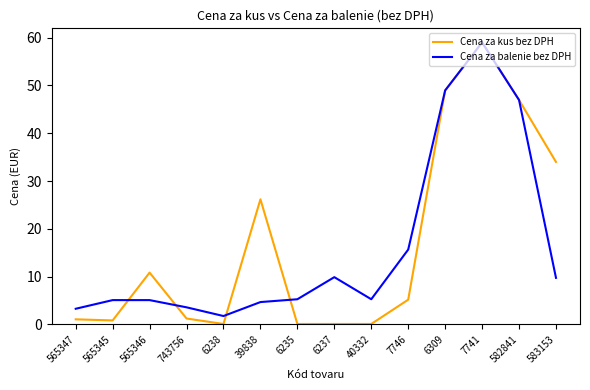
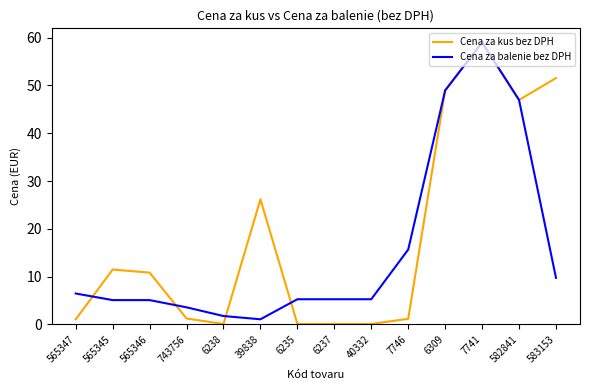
Cena za balenie bez DPH, 565347: 3 -> 6
Cena za kus bez DPH, 565345: 1 -> 11
Cena za balenie bez DPH, 39838: 5 -> 1
Cena za balenie bez DPH, 6237: 10 -> 5
Cena za kus bez DPH, 7746: 5 -> 1
Cena za kus bez DPH, 583153: 34 -> 52
